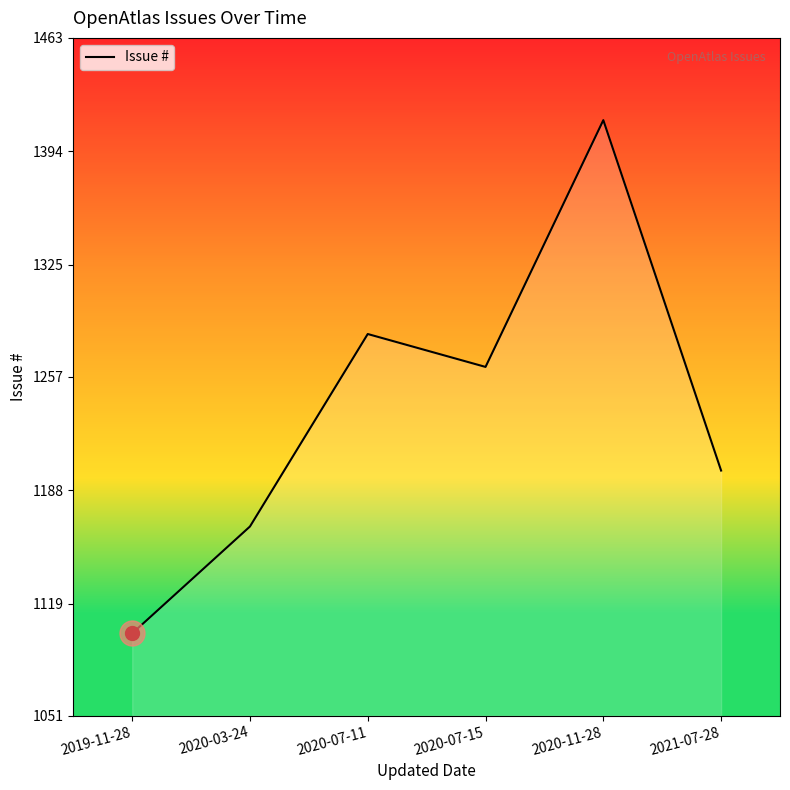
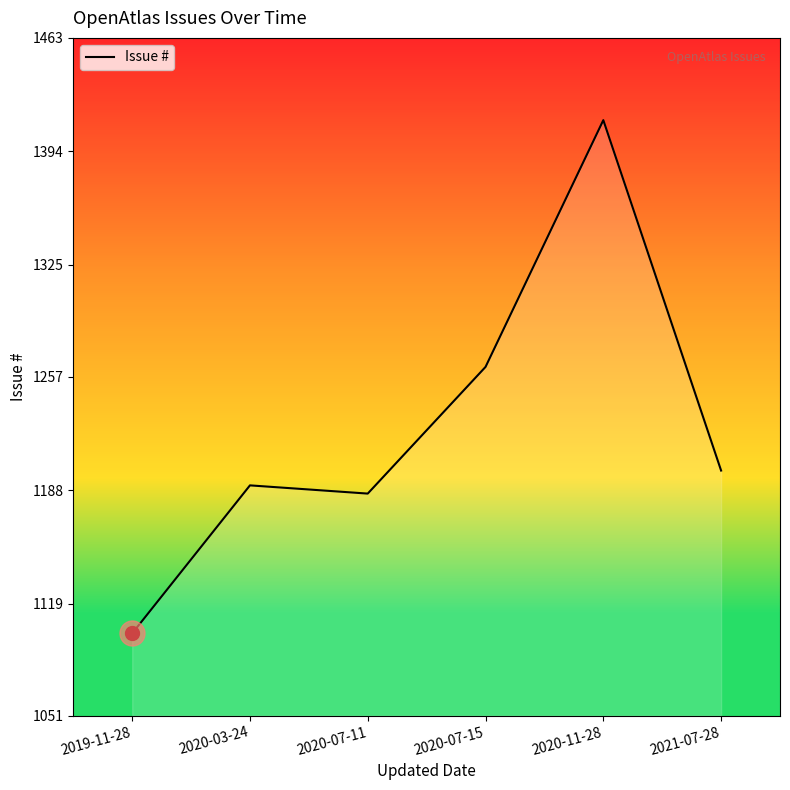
Issue #, 2020-03-24: 1166 -> 1191
Issue #, 2020-07-11: 1283 -> 1186
